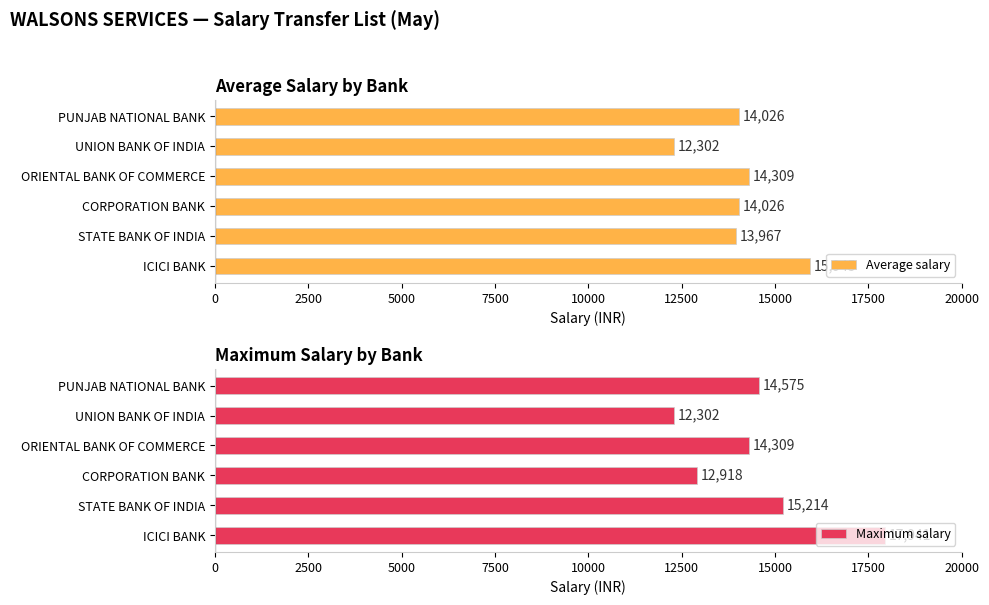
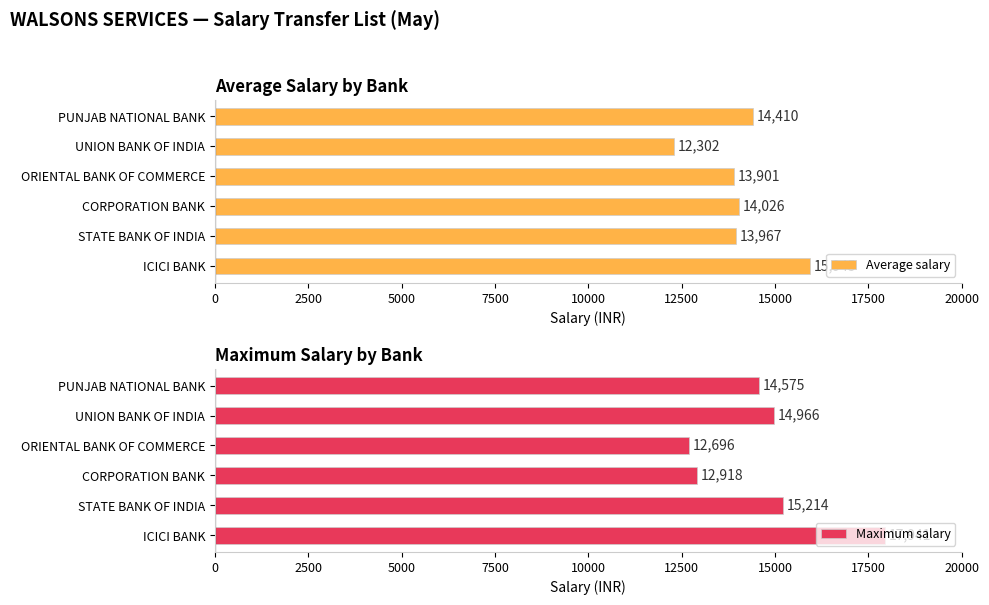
Average Salary by Bank, PUNJAB NATIONAL BANK: 14,026 -> 14,410
Average Salary by Bank, ORIENTAL BANK OF COMMERCE: 14,309 -> 13,901
Maximum Salary by Bank, UNION BANK OF INDIA: 12,302 -> 14,966
Maximum Salary by Bank, ORIENTAL BANK OF COMMERCE: 14,309 -> 12,696
